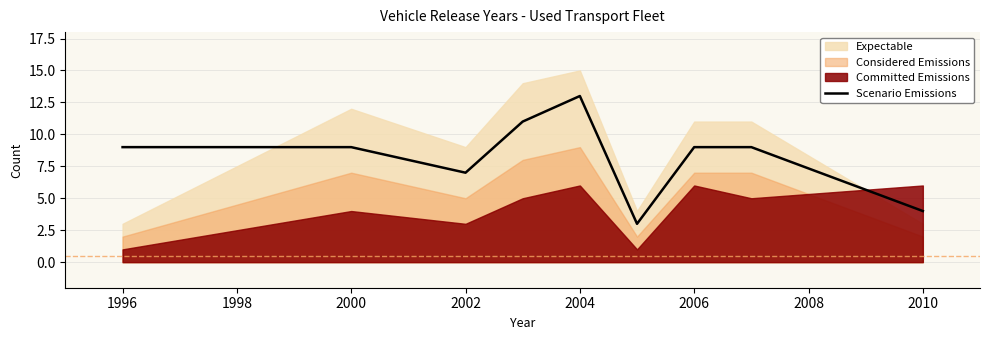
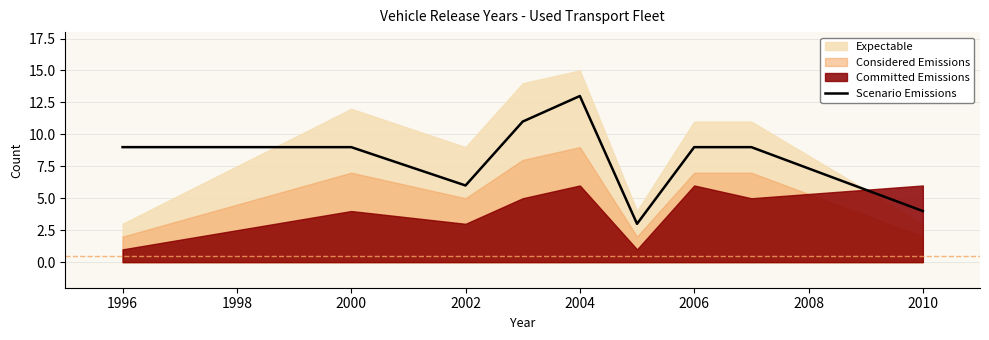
Scenario Emissions, 2002: 7 -> 6
